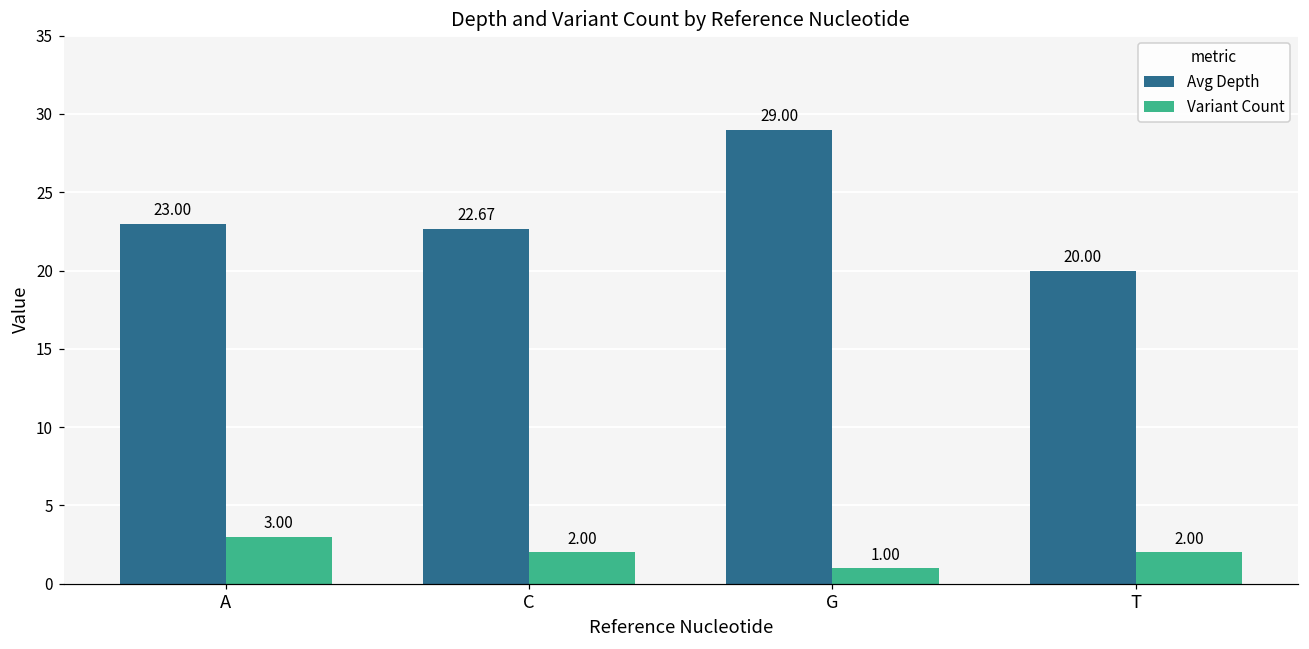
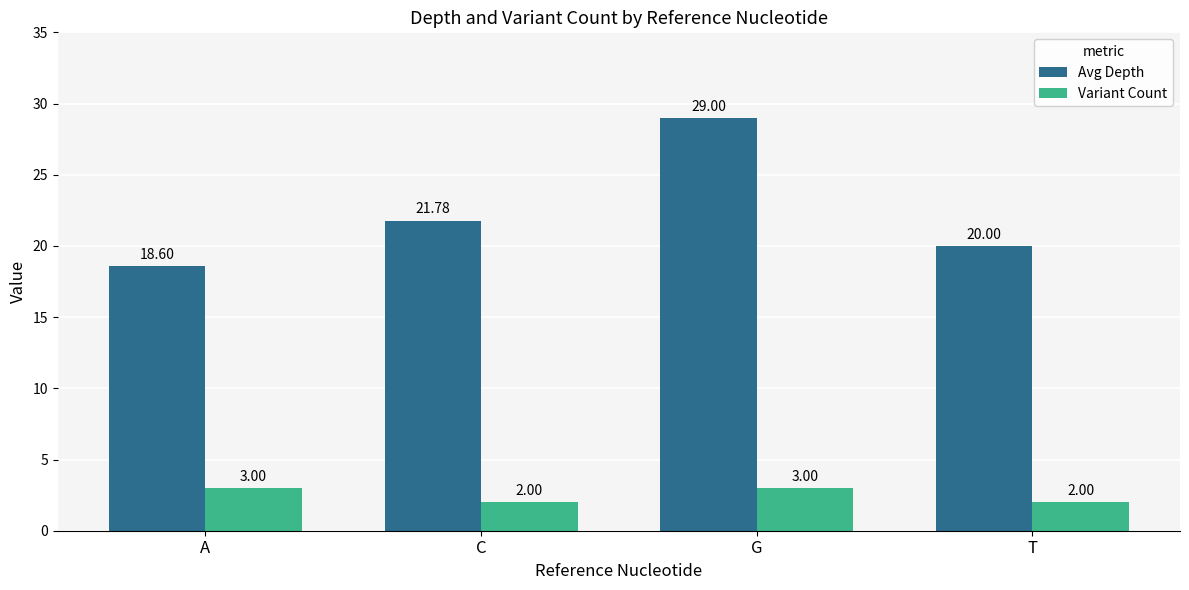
Avg Depth, A: 23.00 -> 18.60
Avg Depth, C: 22.67 -> 21.78
Variant Count, G: 1.00 -> 3.00
